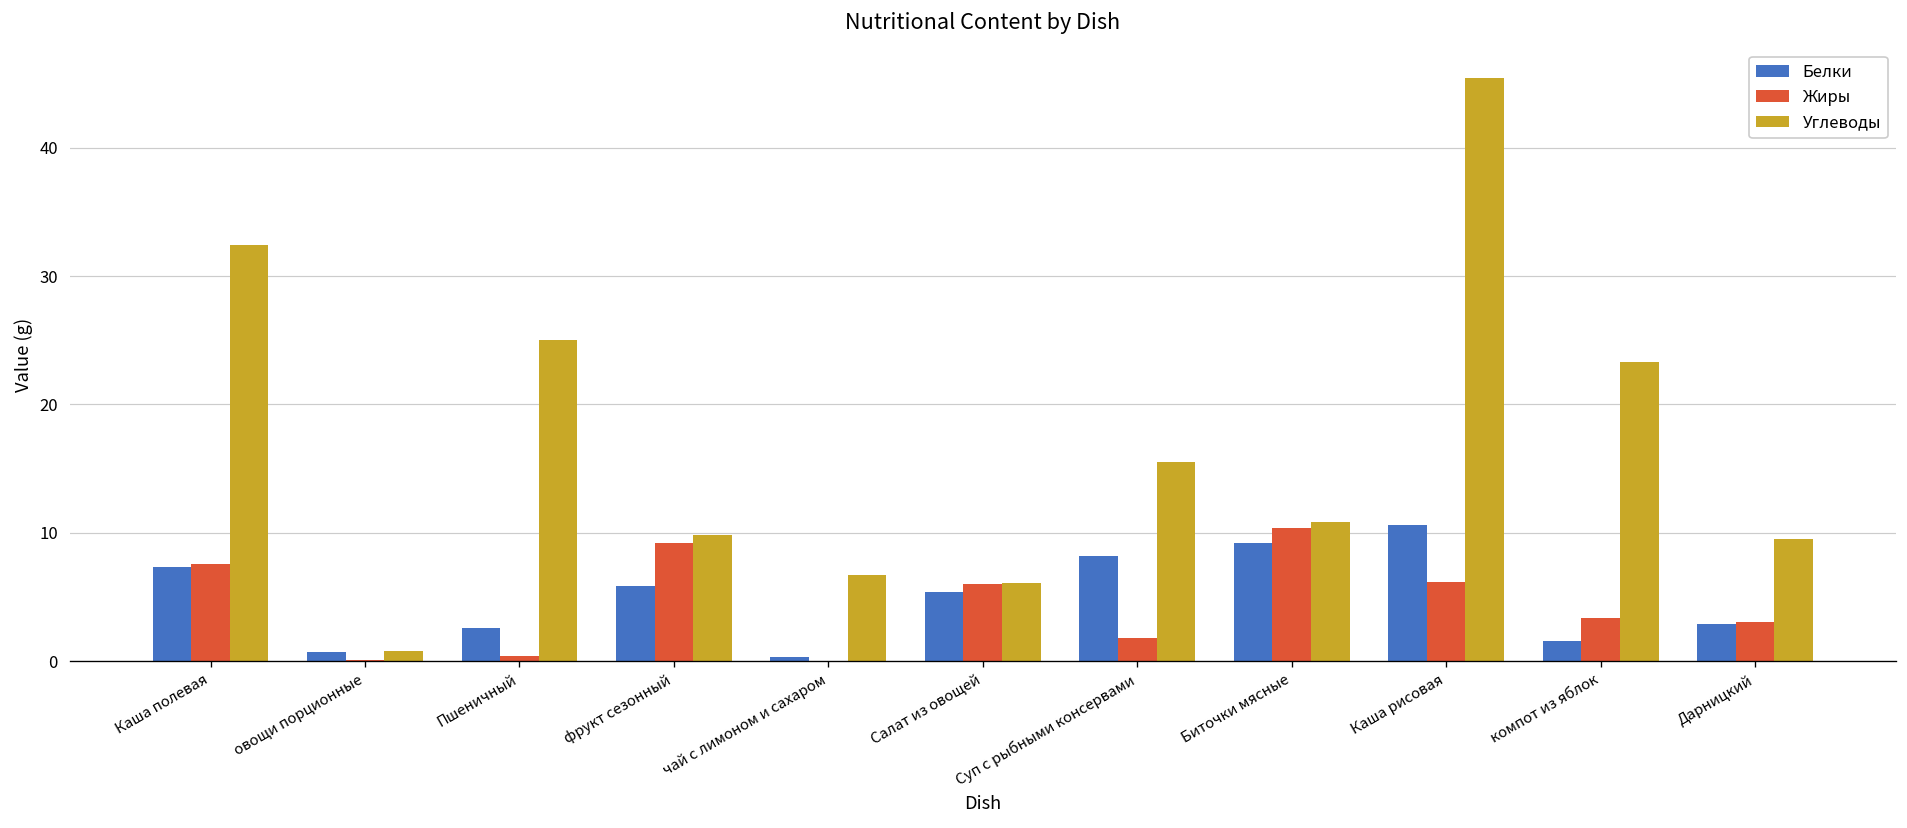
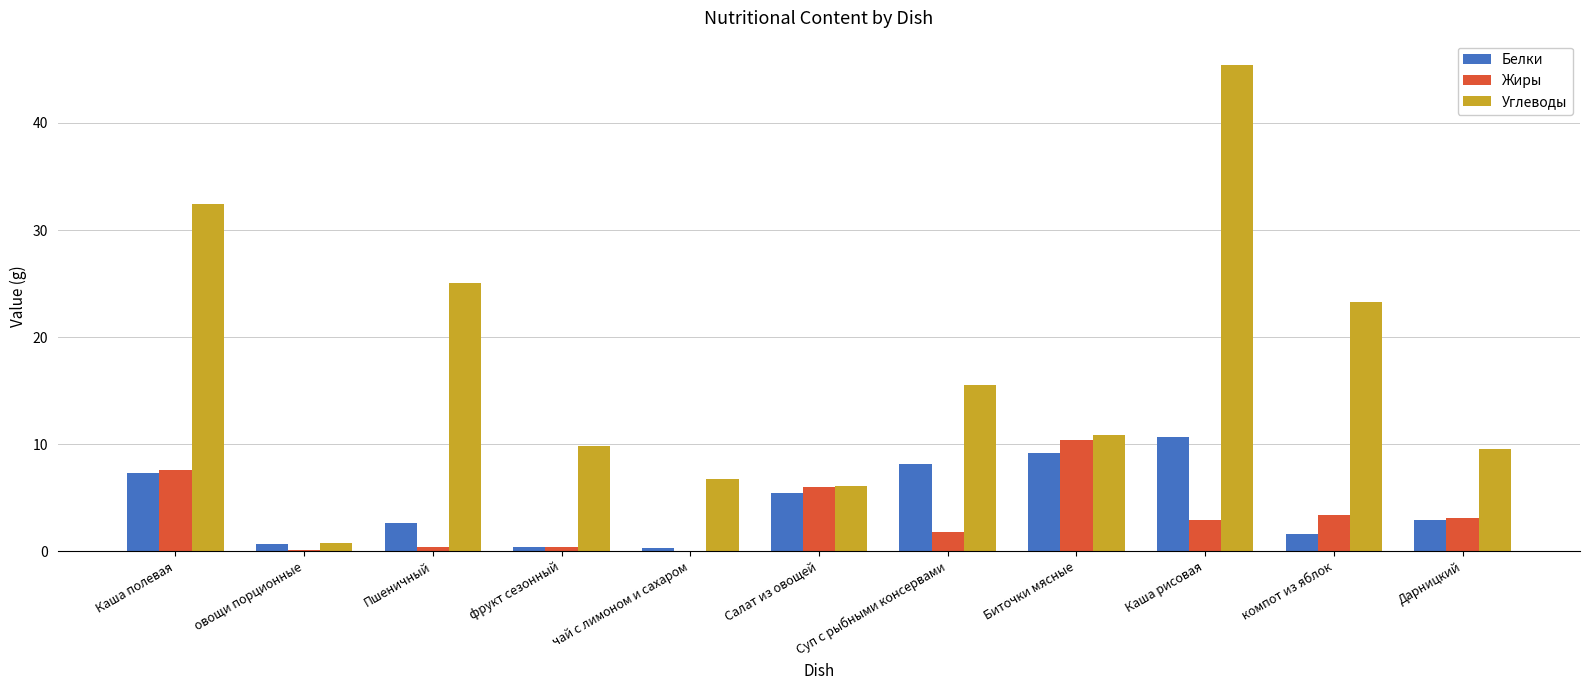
Белки, фрукт сезонный: 5.9 -> 0.4
Жиры, фрукт сезонный: 9.2 -> 0.4
Жиры, Каша рисовая: 6.2 -> 3.0
